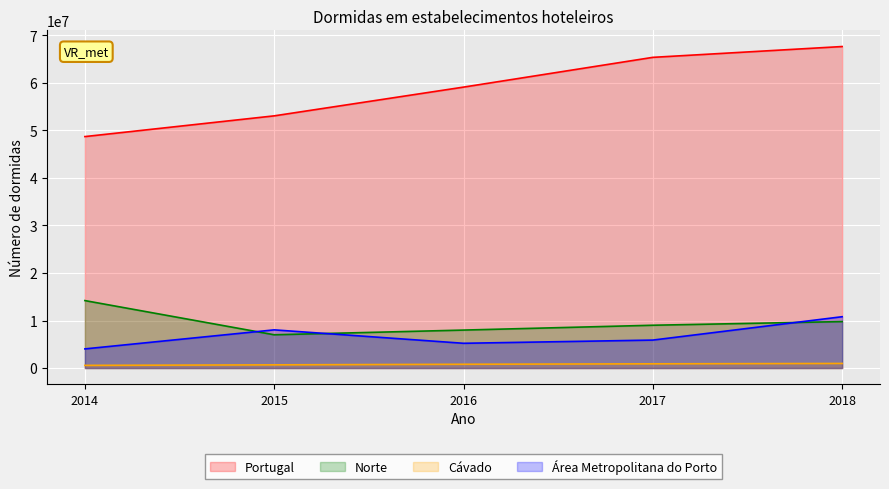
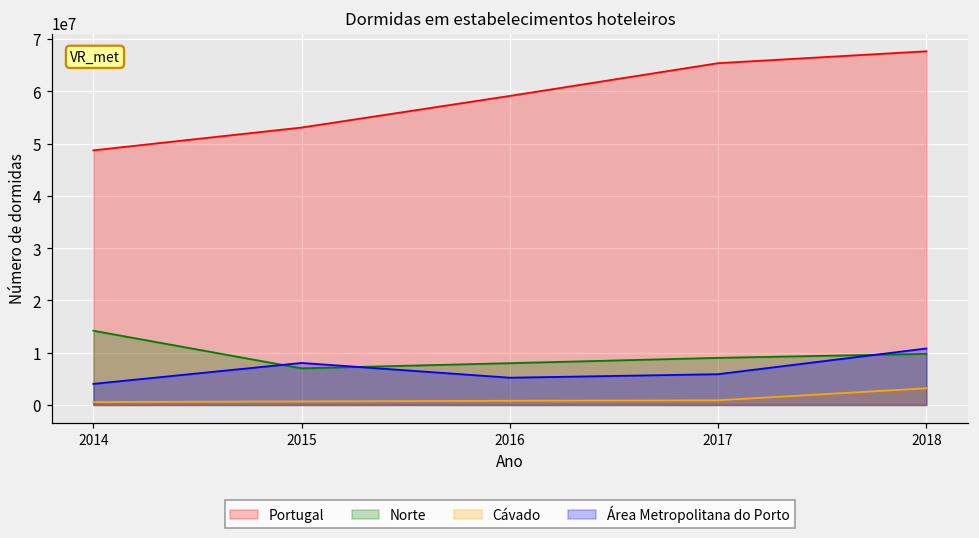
Cávado, 2018: 1000000 -> 3000000
